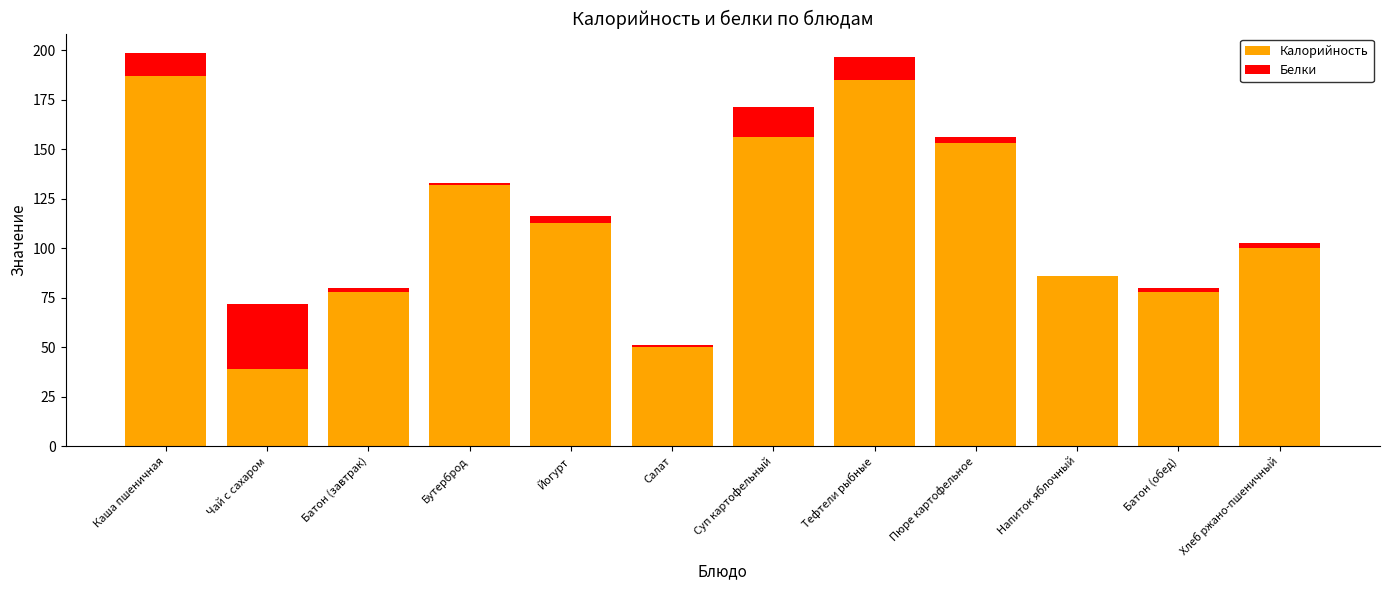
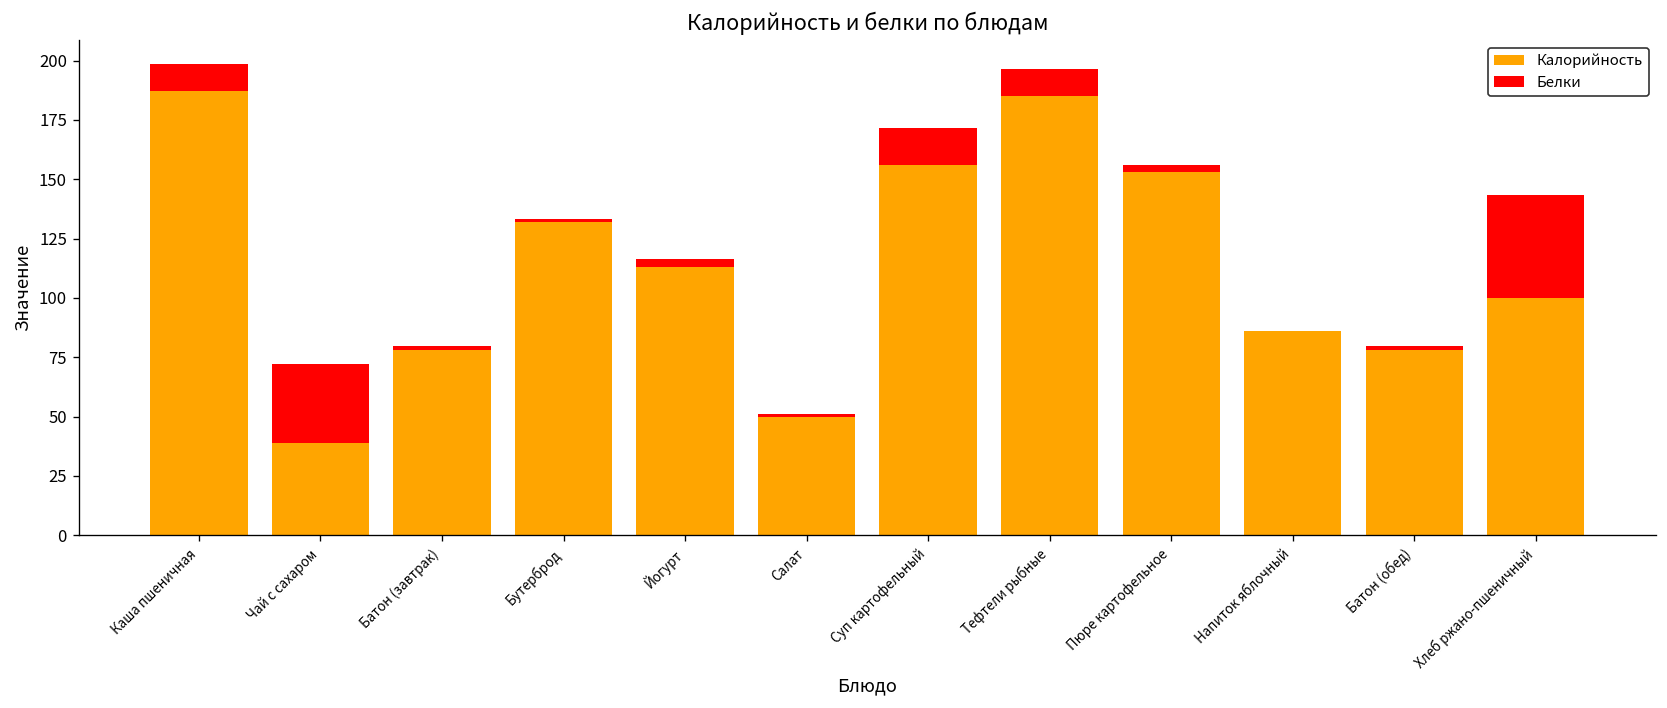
Белки, Хлеб ржано-пшеничный: 3 -> 44
